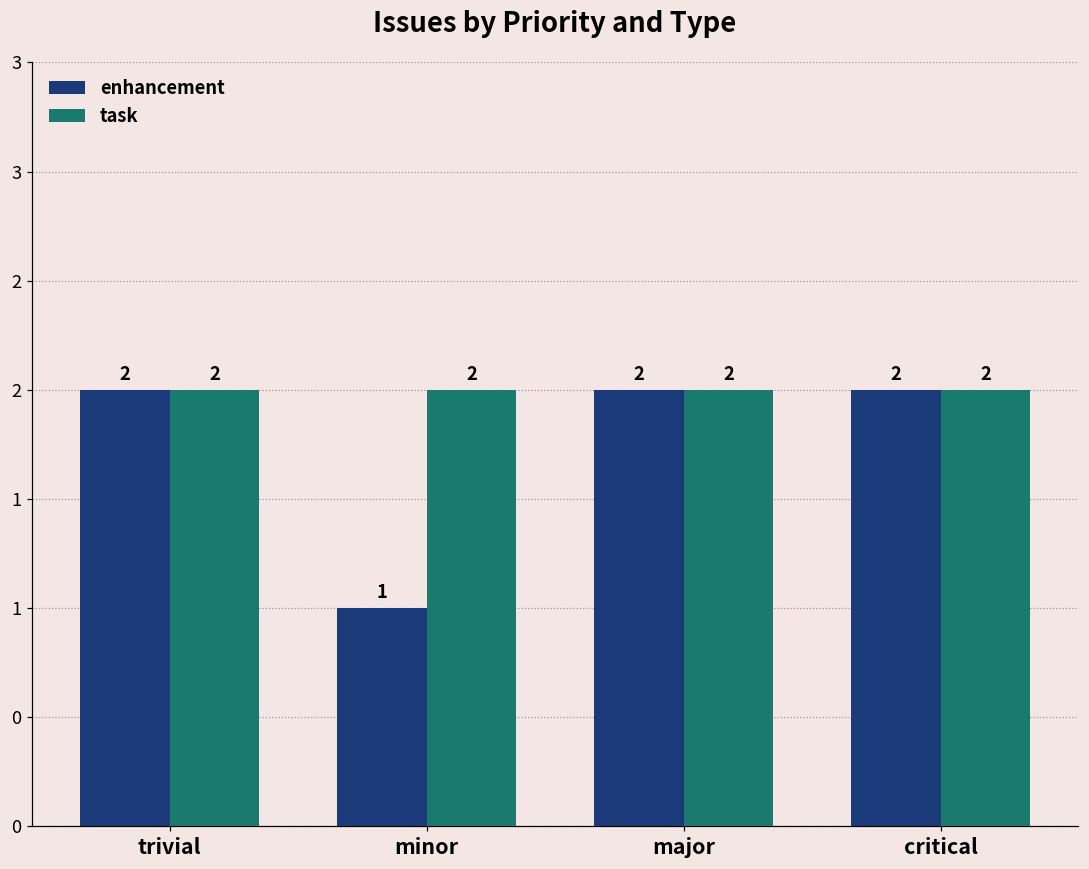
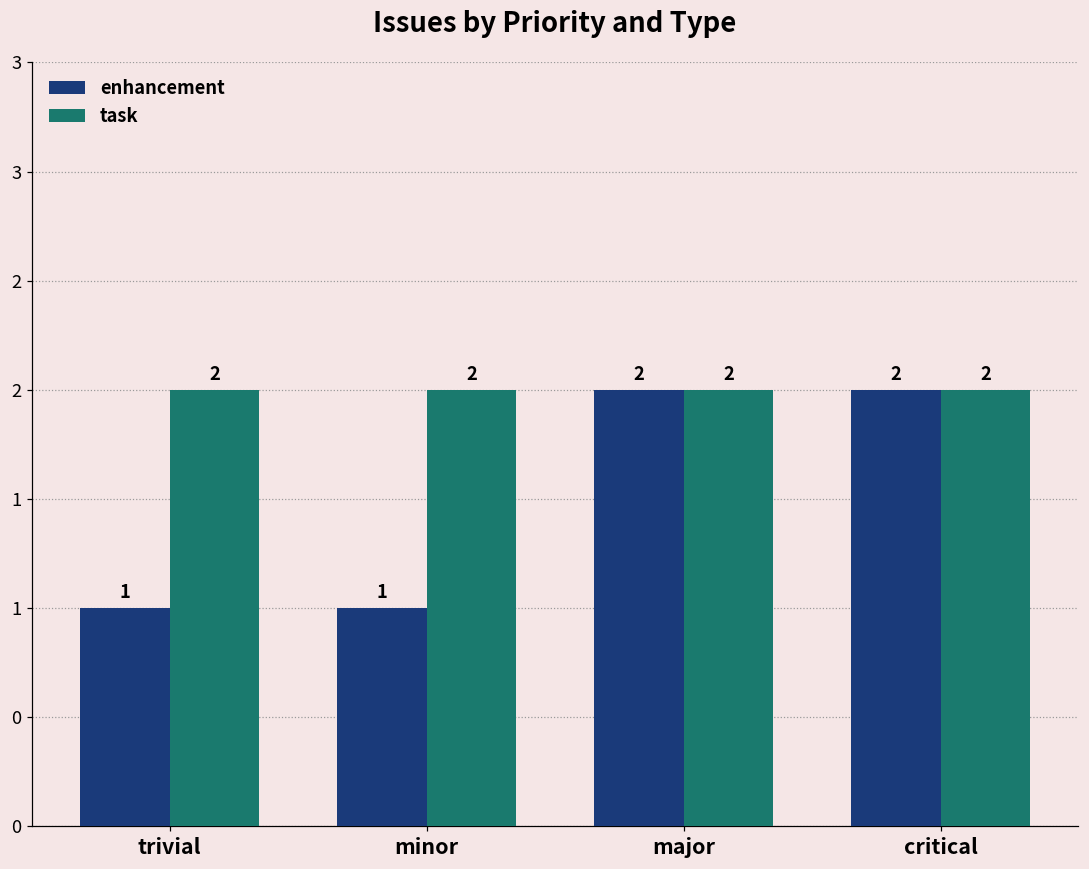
enhancement, trivial: 2 -> 1
